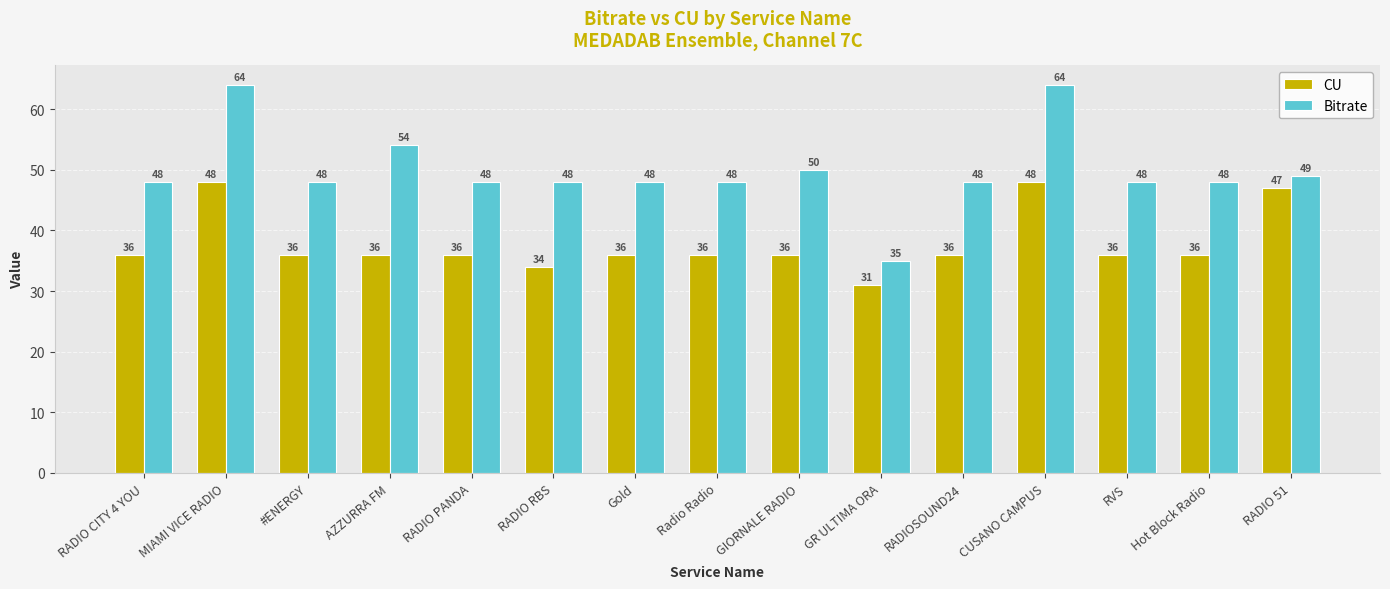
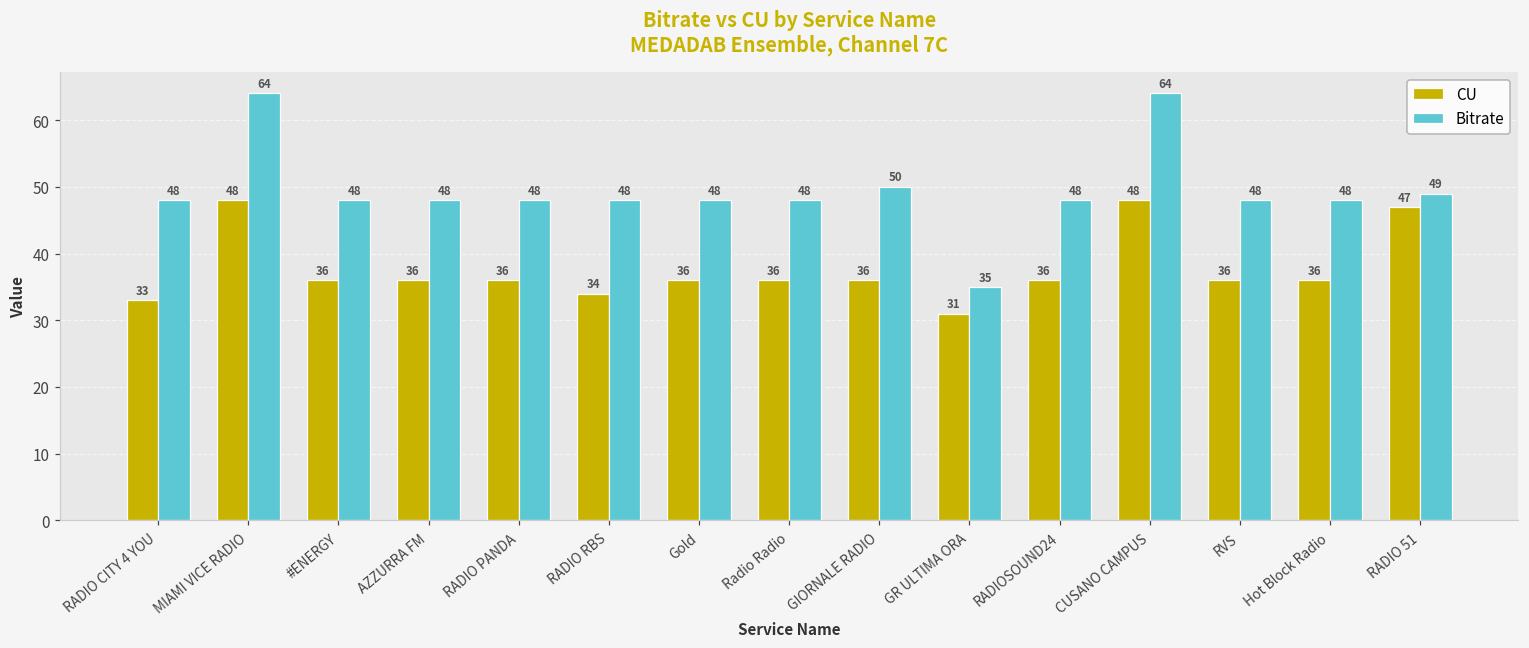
CU, RADIO CITY 4 YOU: 36 -> 33
Bitrate, AZZURRA FM: 54 -> 48
